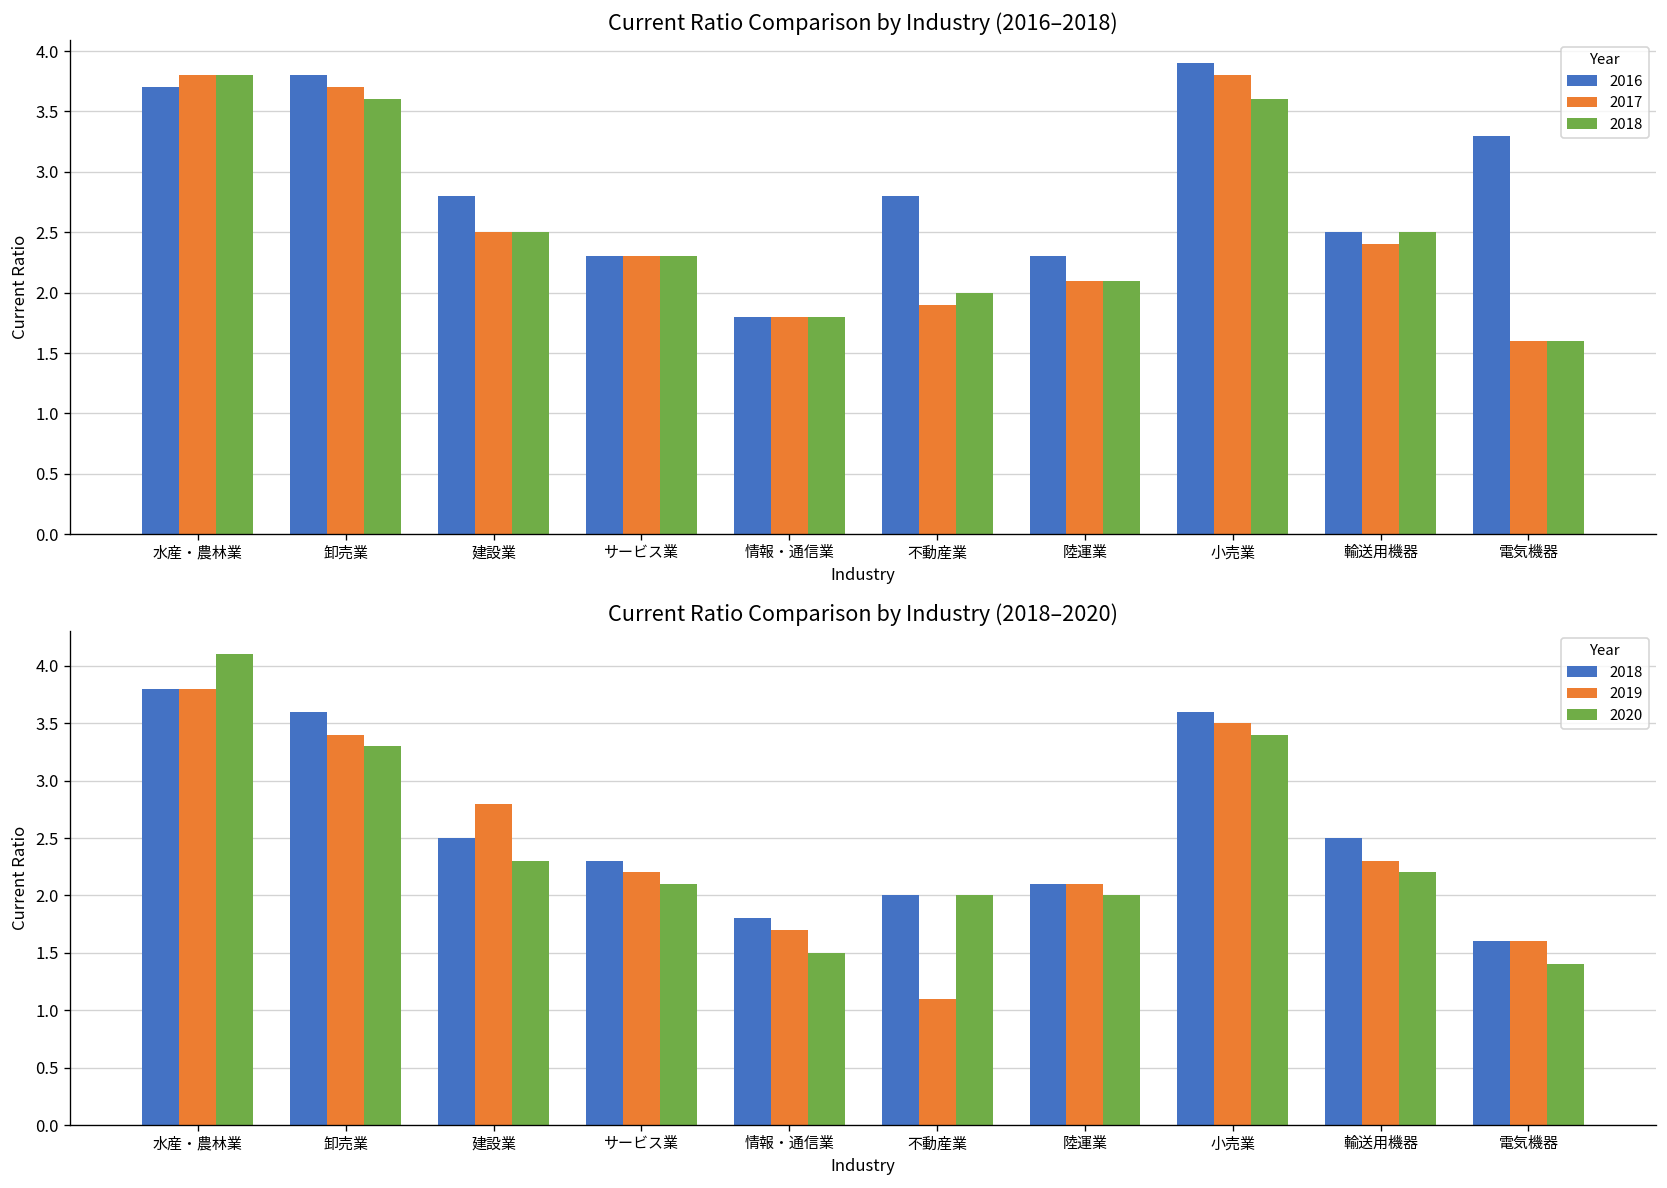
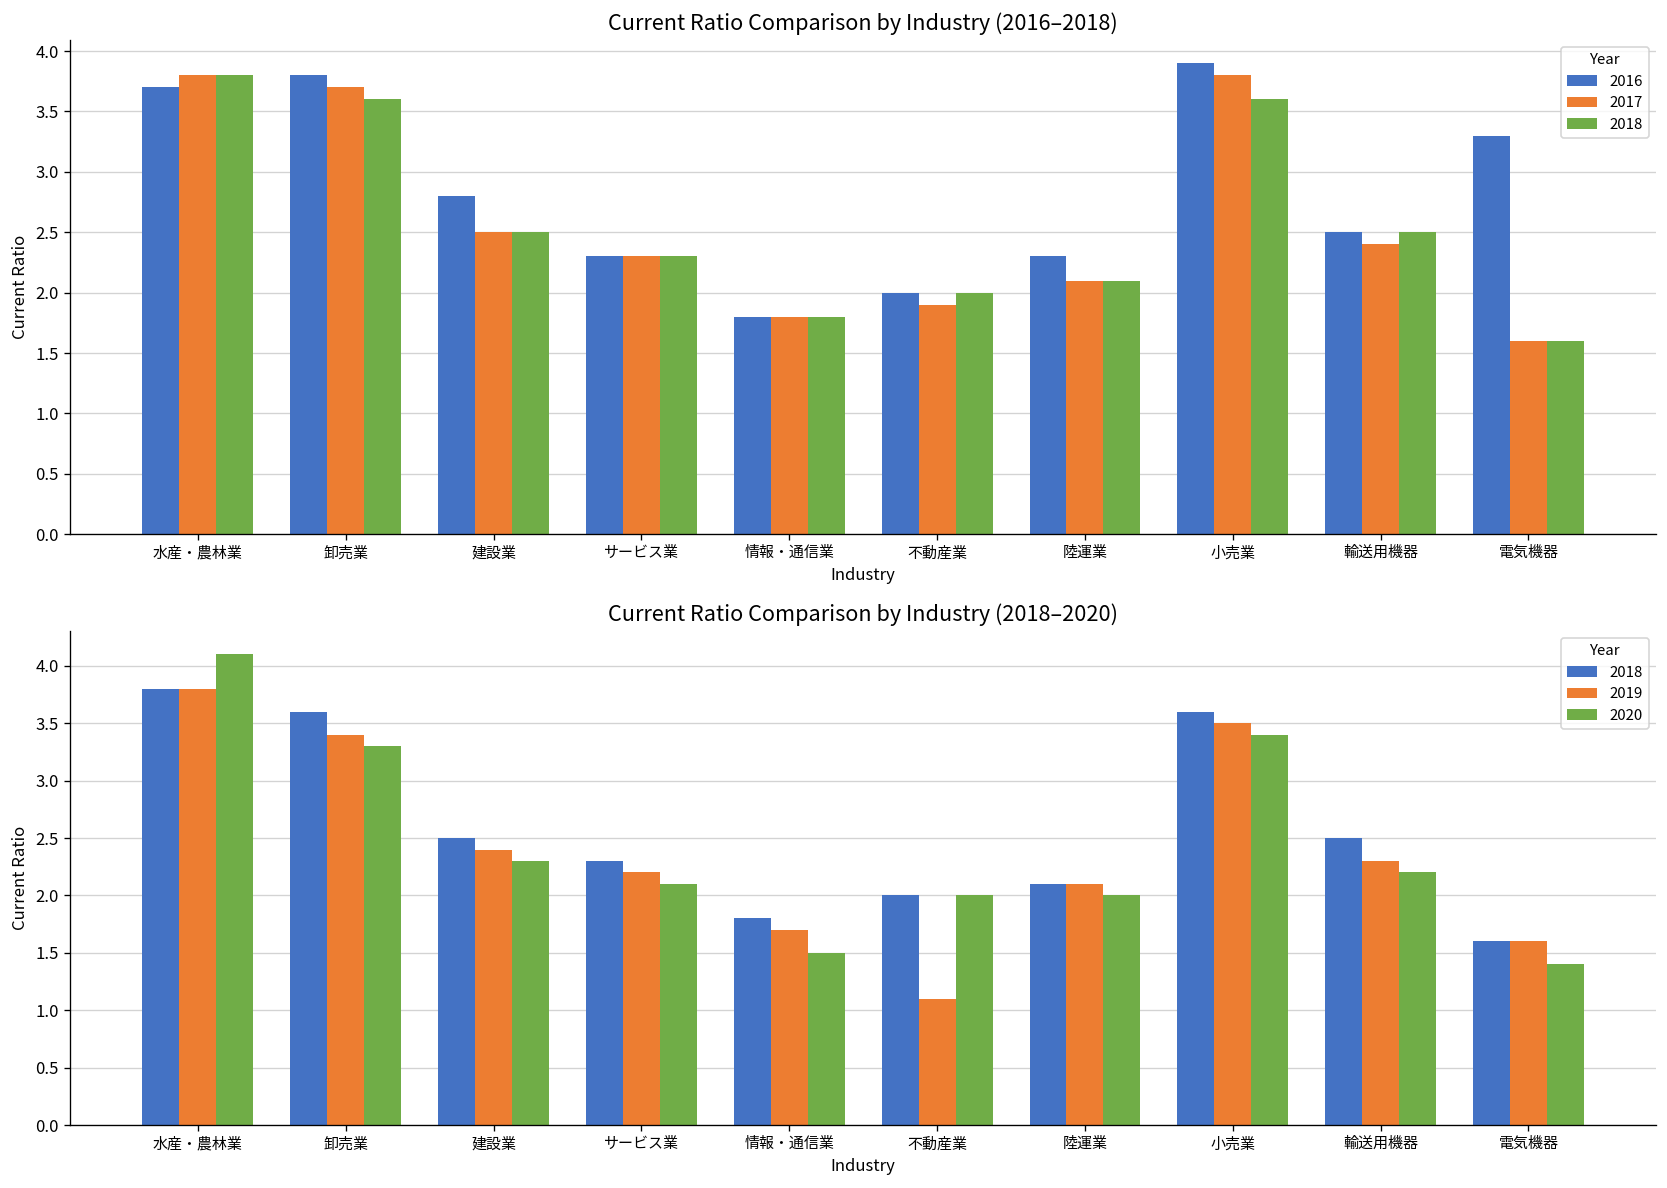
Current Ratio Comparison by Industry (2016–2018), 2016, 不動産業: 2.8 -> 2.0
Current Ratio Comparison by Industry (2018–2020), 2019, 建設業: 2.8 -> 2.4
